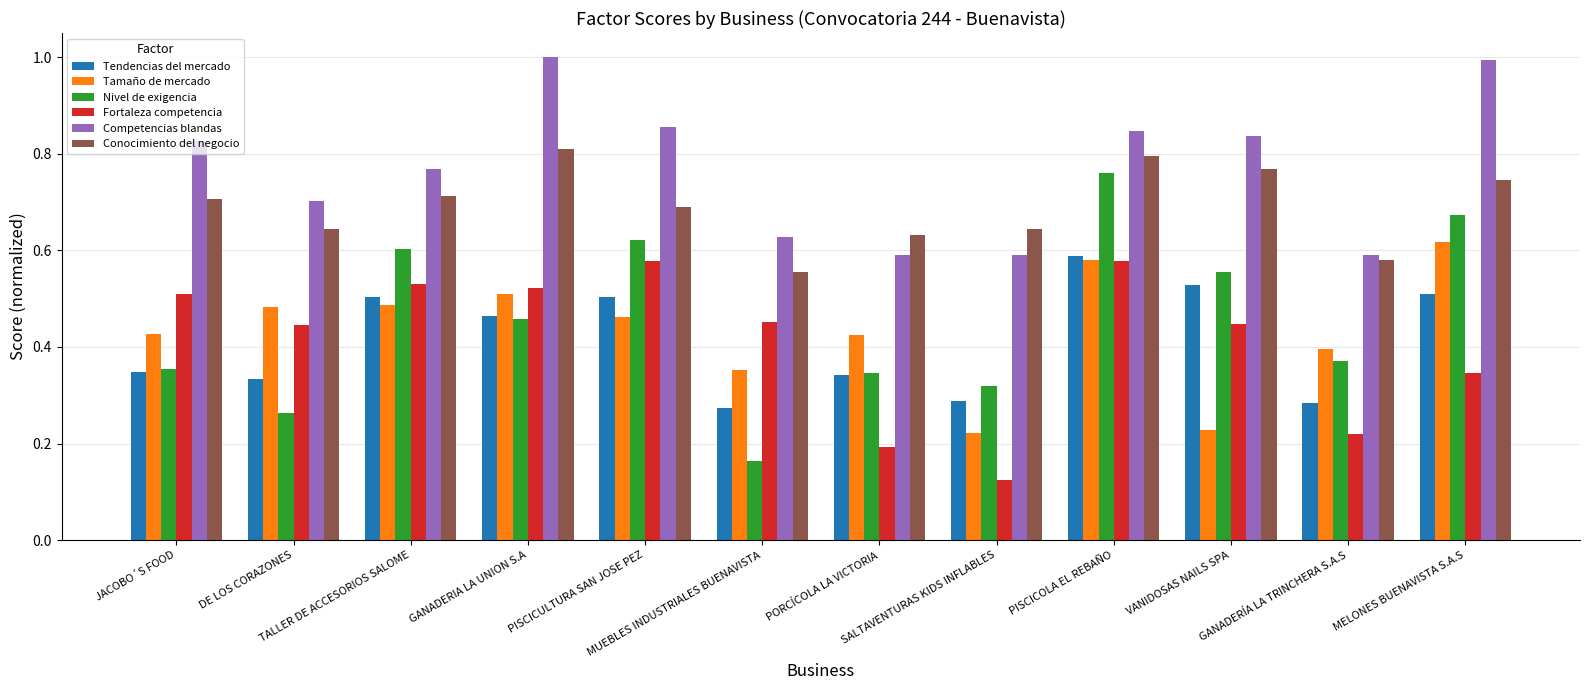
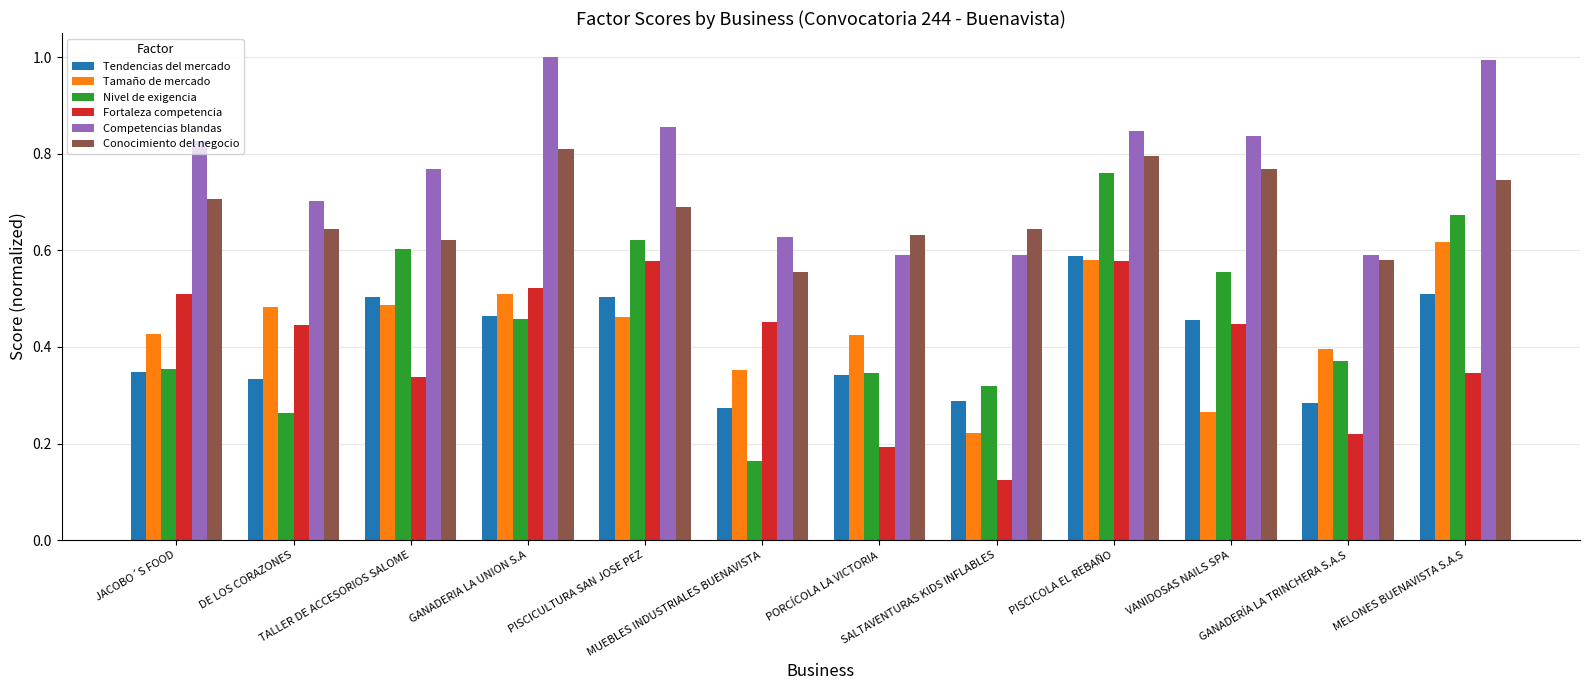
Fortaleza competencia, TALLER DE ACCESORIOS SALOME: 0.53 -> 0.34
Conocimiento del negocio, TALLER DE ACCESORIOS SALOME: 0.71 -> 0.62
Tendencias del mercado, VANIDOSAS NAILS SPA: 0.53 -> 0.46
Tamaño de mercado, VANIDOSAS NAILS SPA: 0.23 -> 0.27
